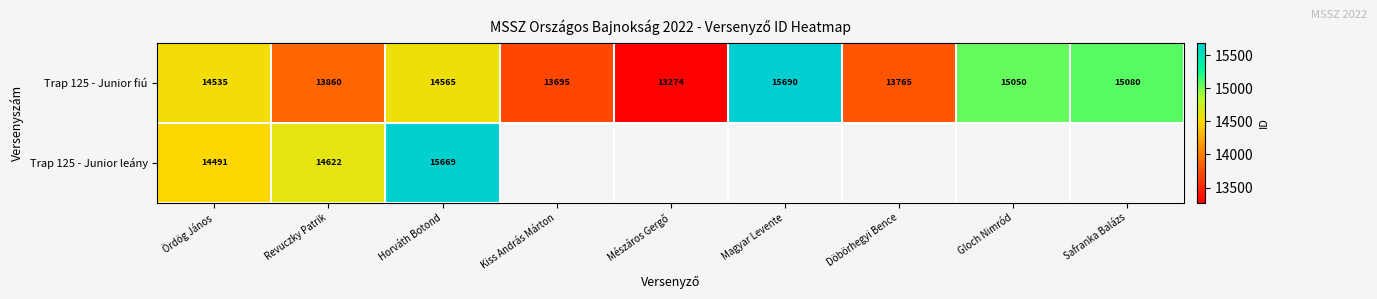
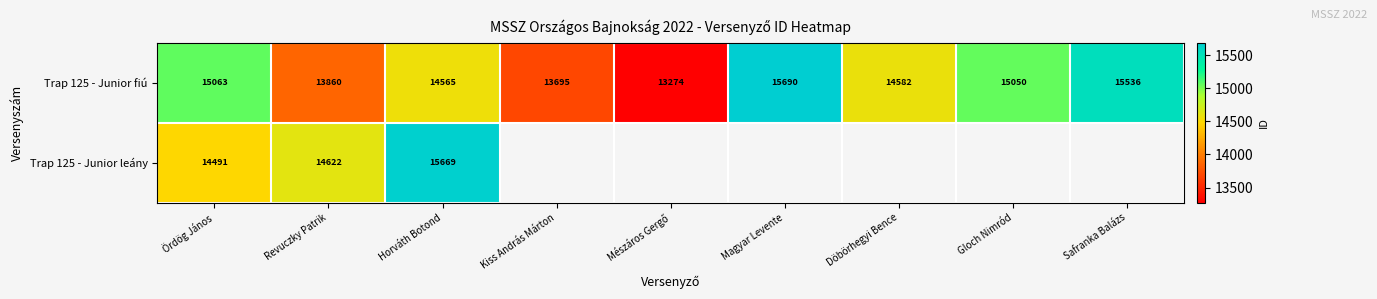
Trap 125 - Junior fiú, Ördög János: 14535 -> 15063
Trap 125 - Junior fiú, Döbörhegyi Bence: 13765 -> 14582
Trap 125 - Junior fiú, Safranka Balázs: 15080 -> 15536
